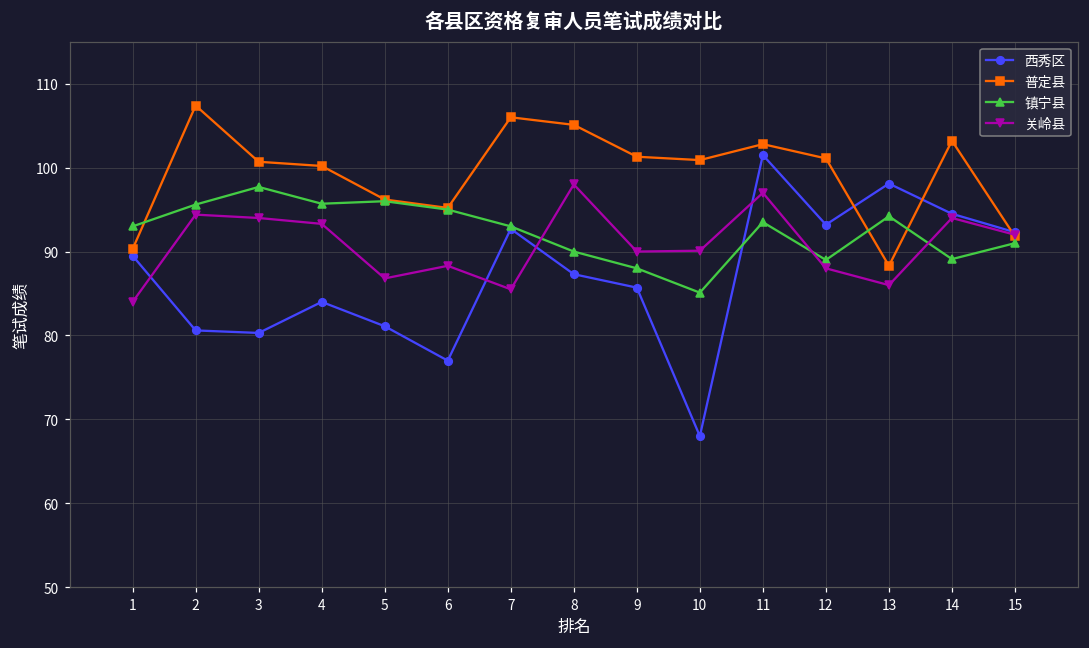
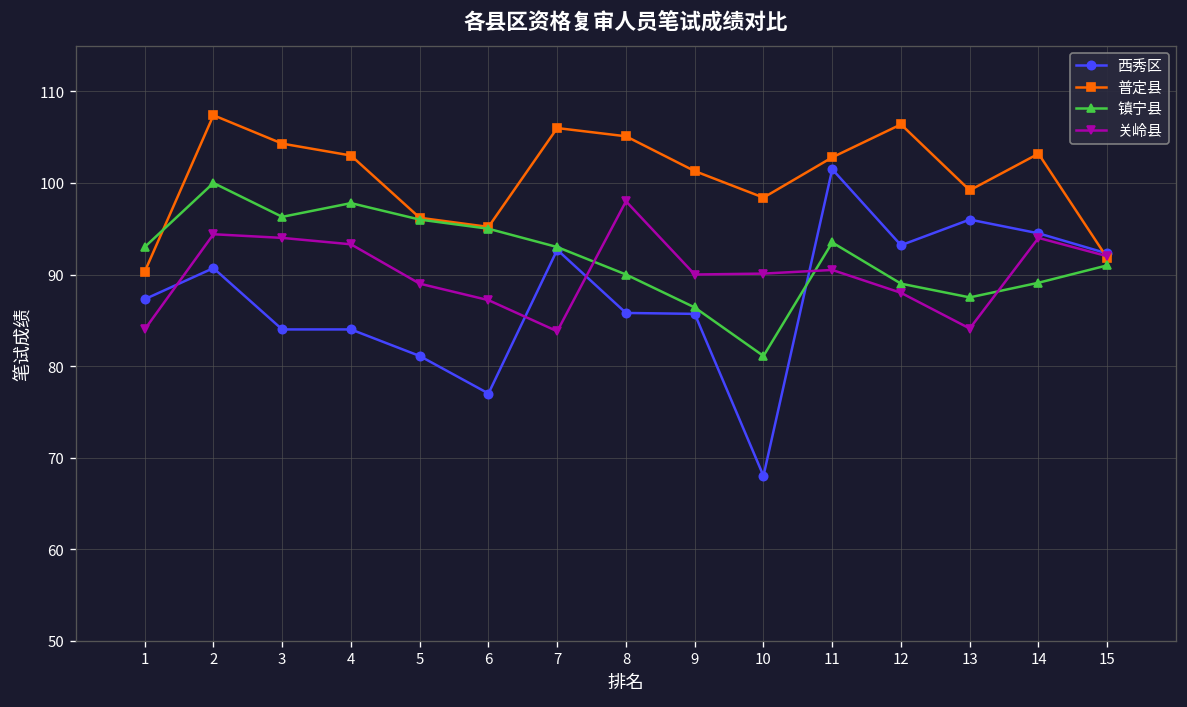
西秀区, 1: 90 -> 87
西秀区, 2: 81 -> 91
镇宁县, 2: 96 -> 100
西秀区, 3: 80 -> 84
普定县, 3: 101 -> 104
镇宁县, 3: 98 -> 96
普定县, 4: 100 -> 103
镇宁县, 4: 96 -> 98
关岭县, 5: 87 -> 89
关岭县, 6: 88 -> 87
关岭县, 7: 86 -> 84
西秀区, 8: 87 -> 86
镇宁县, 9: 88 -> 86
普定县, 10: 101 -> 98
镇宁县, 10: 85 -> 81
关岭县, 11: 97 -> 91
普定县, 12: 101 -> 106
西秀区, 13: 98 -> 96
普定县, 13: 88 -> 99
镇宁县, 13: 94 -> 88
关岭县, 13: 86 -> 84
